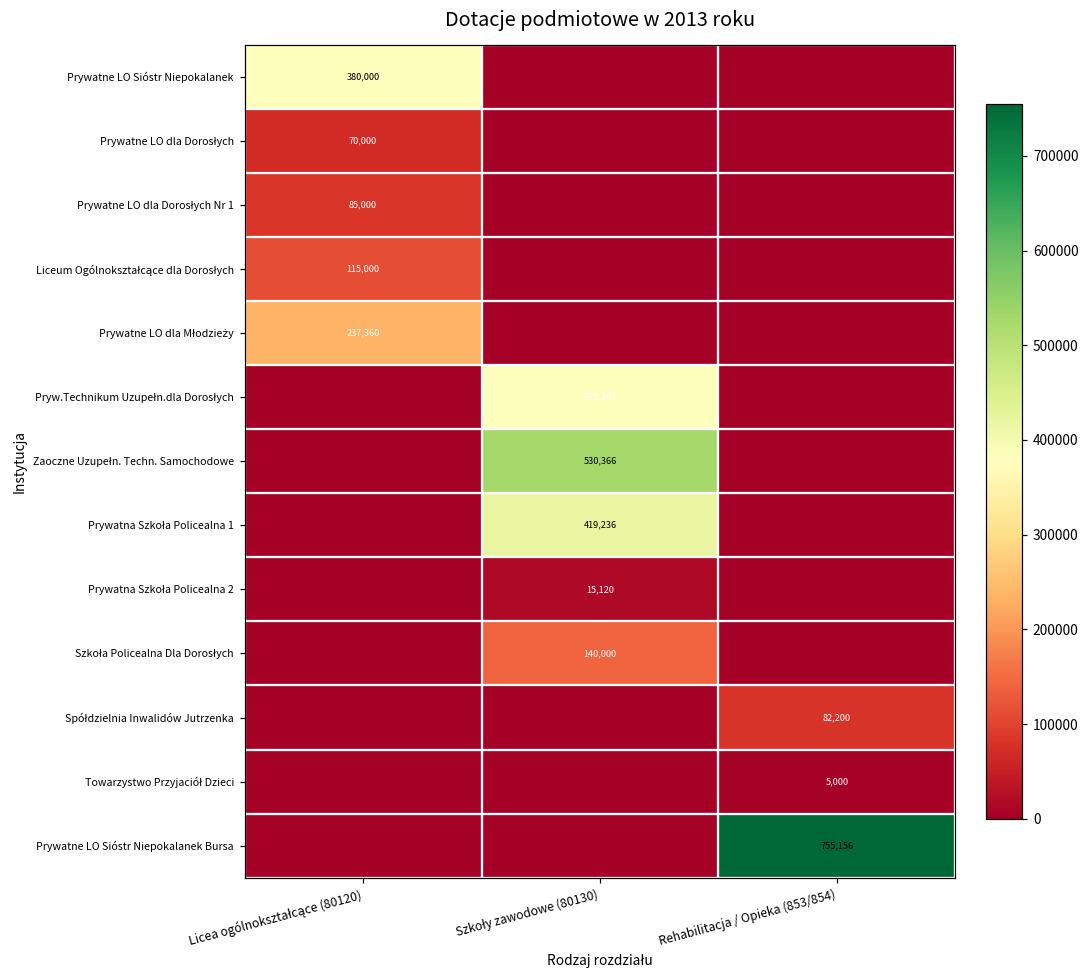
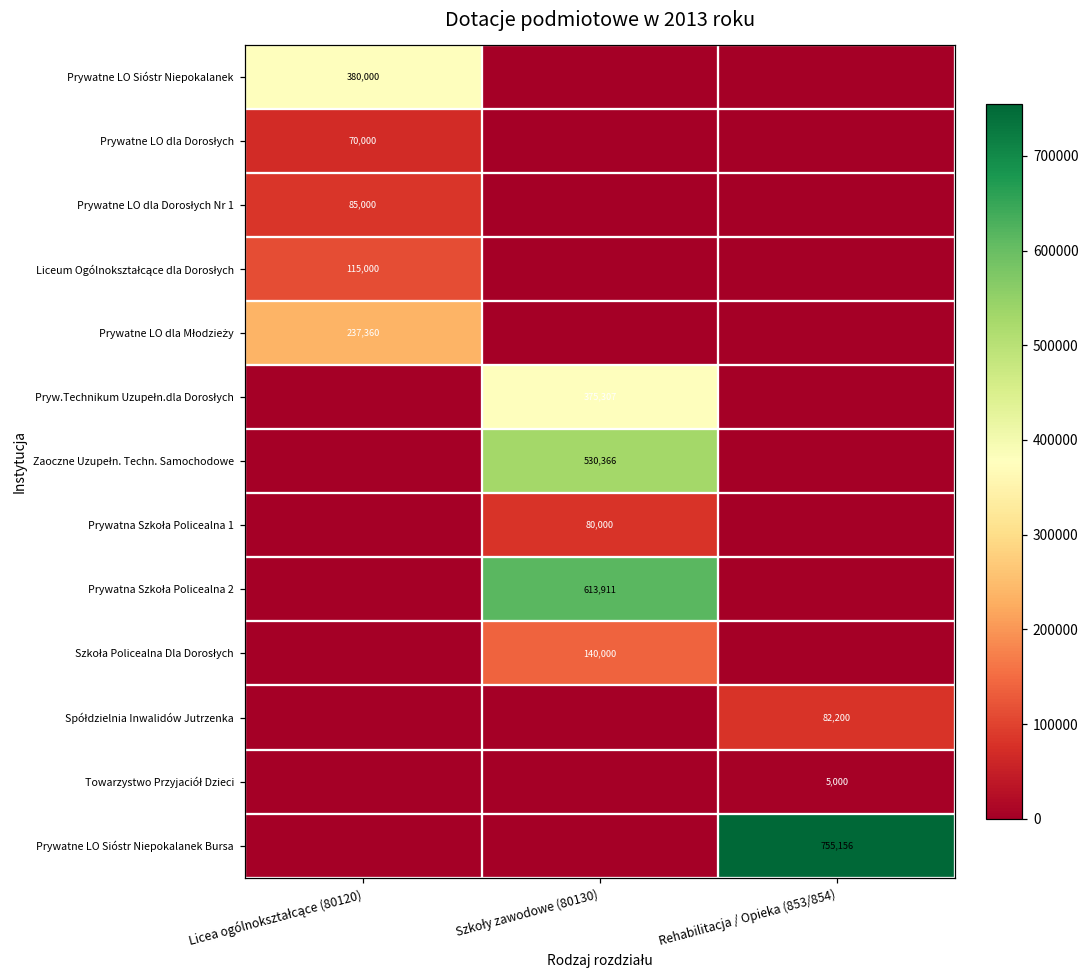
Prywatna Szkoła Policealna 1, Szkoły zawodowe (80130): 419,236 -> 80,000
Prywatna Szkoła Policealna 2, Szkoły zawodowe (80130): 15,120 -> 613,911
